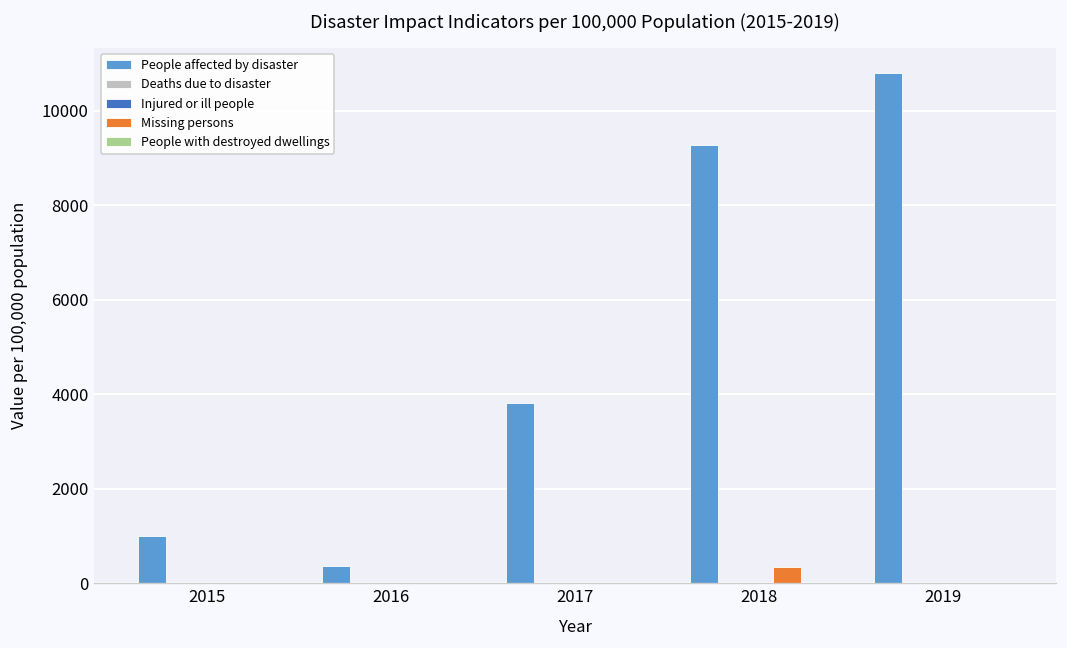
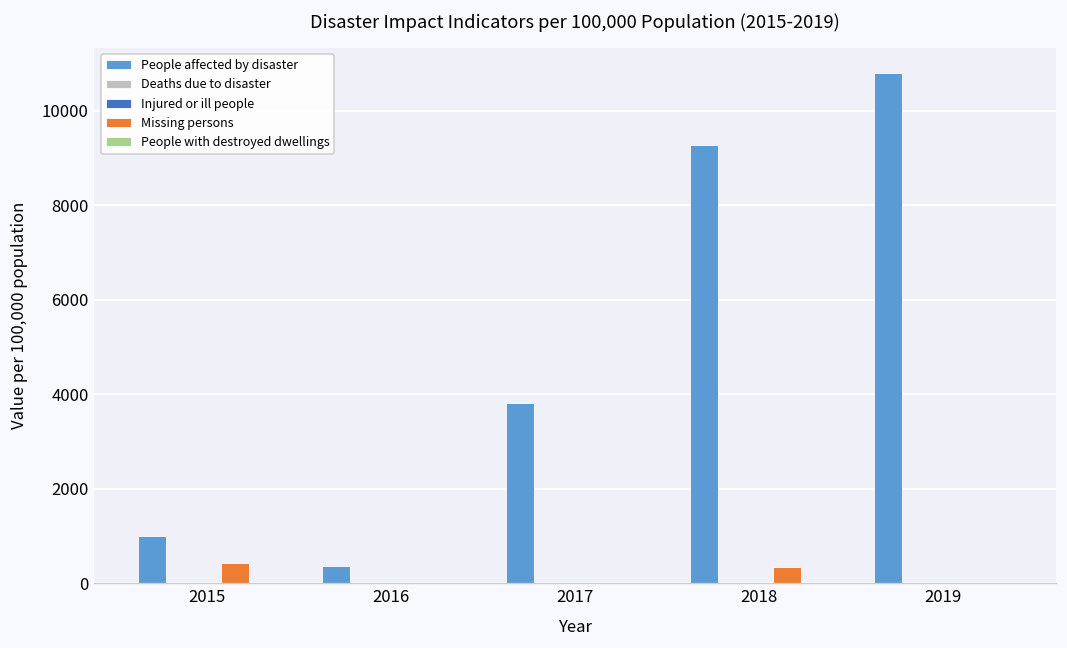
Missing persons, 2015: 0 -> 400
